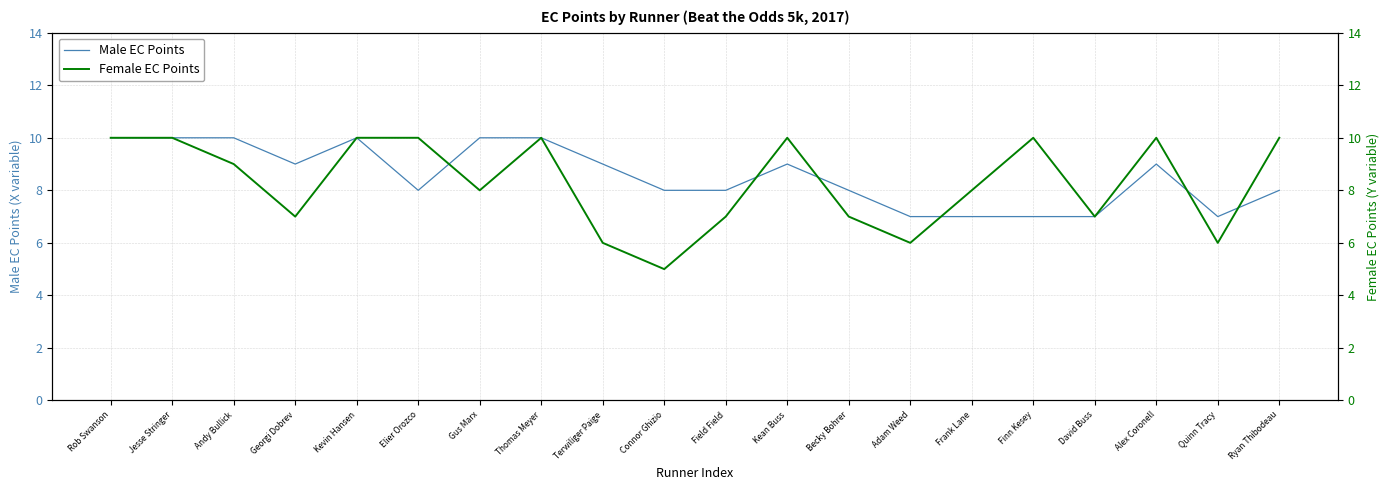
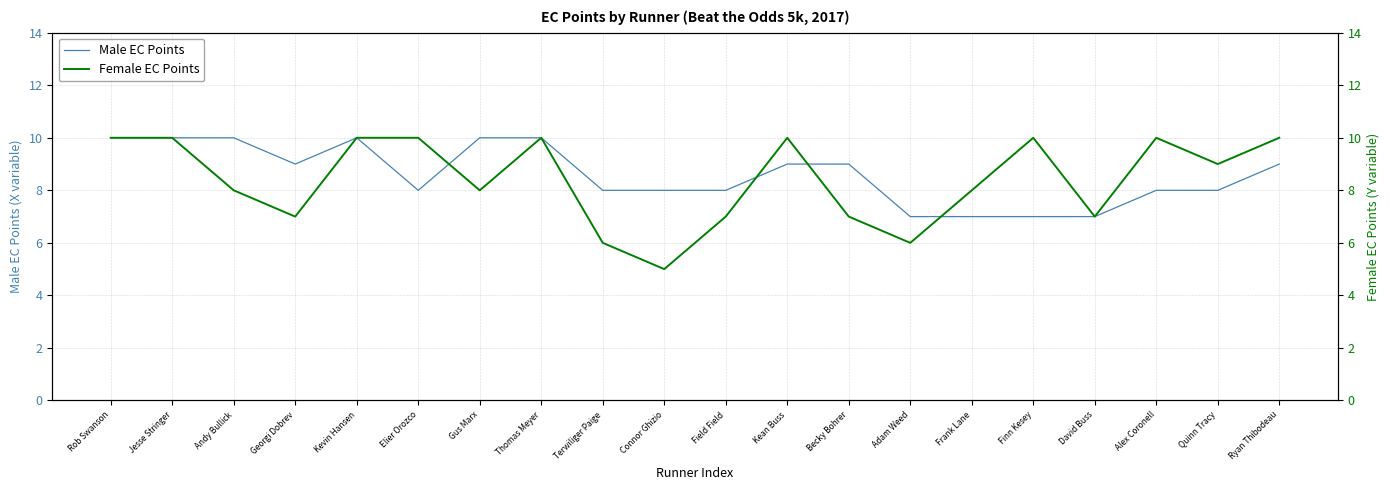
Male EC Points, Terwiliger Paige: 9 -> 8
Male EC Points, Becky Bohrer: 8 -> 9
Male EC Points, Alex Coronell: 9 -> 8
Male EC Points, Quinn Tracy: 7 -> 8
Male EC Points, Ryan Thibodeau: 8 -> 9
Female EC Points, Andy Bullick: 9 -> 8
Female EC Points, Quinn Tracy: 6 -> 9
